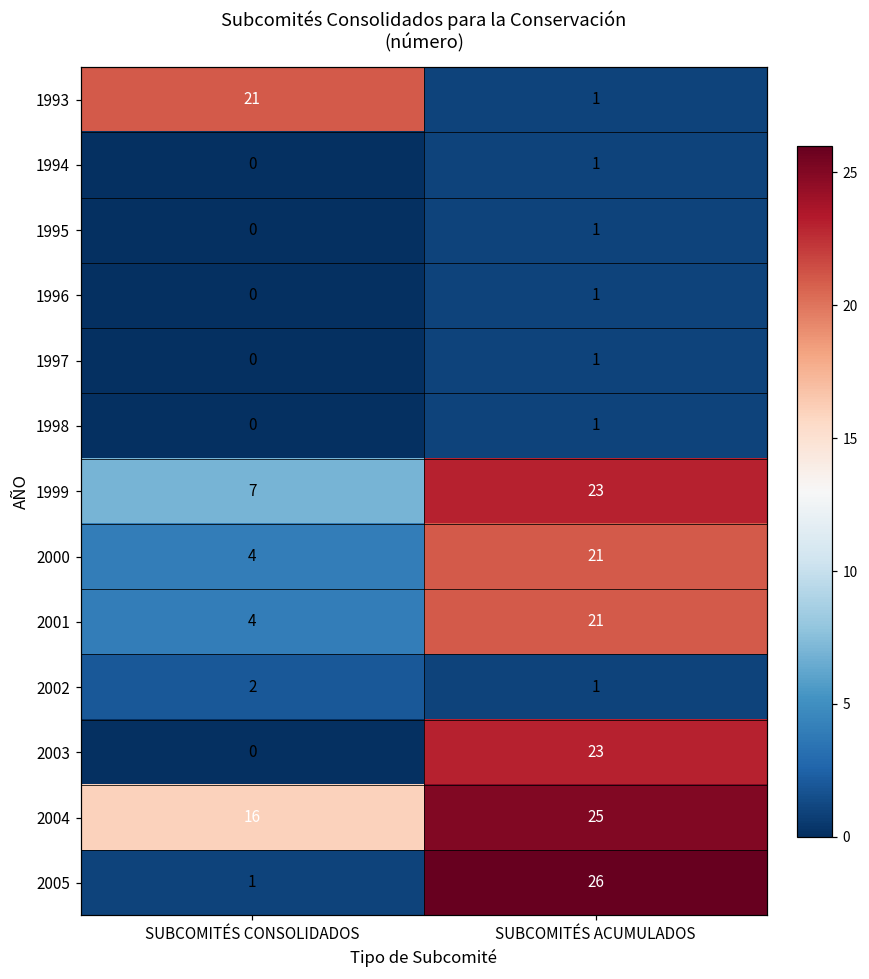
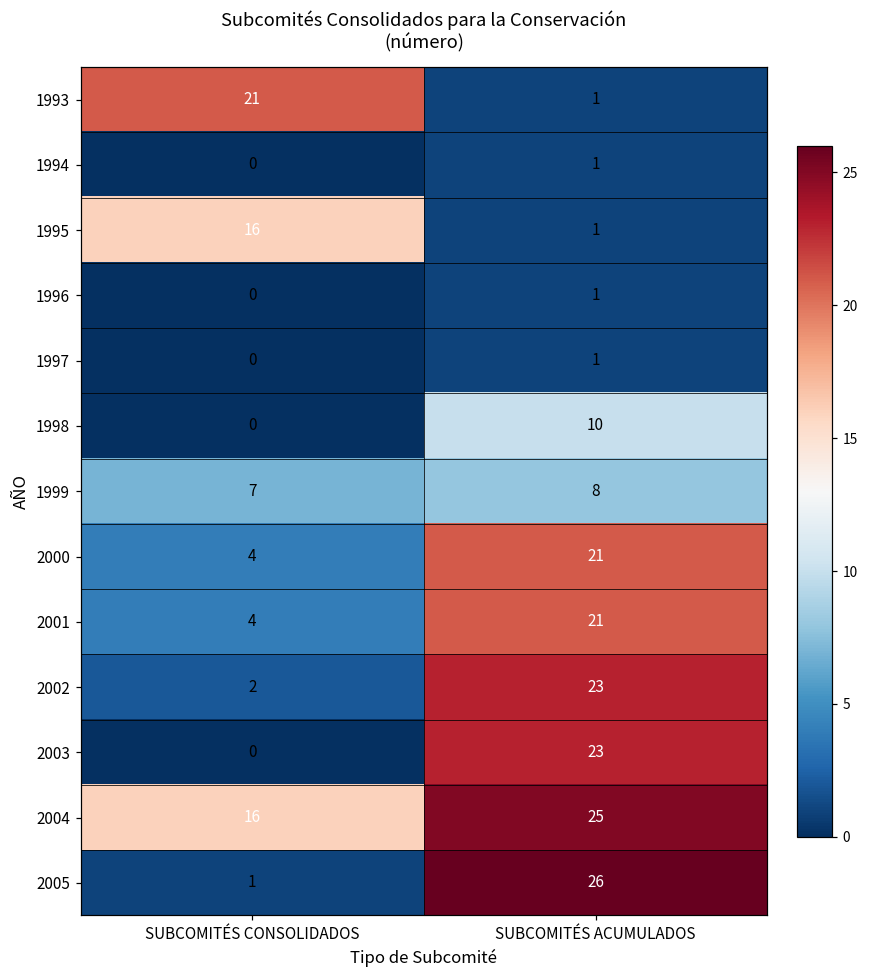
1995, SUBCOMITÉS CONSOLIDADOS: 0 -> 16
1998, SUBCOMITÉS ACUMULADOS: 1 -> 10
1999, SUBCOMITÉS ACUMULADOS: 23 -> 8
2002, SUBCOMITÉS ACUMULADOS: 1 -> 23
